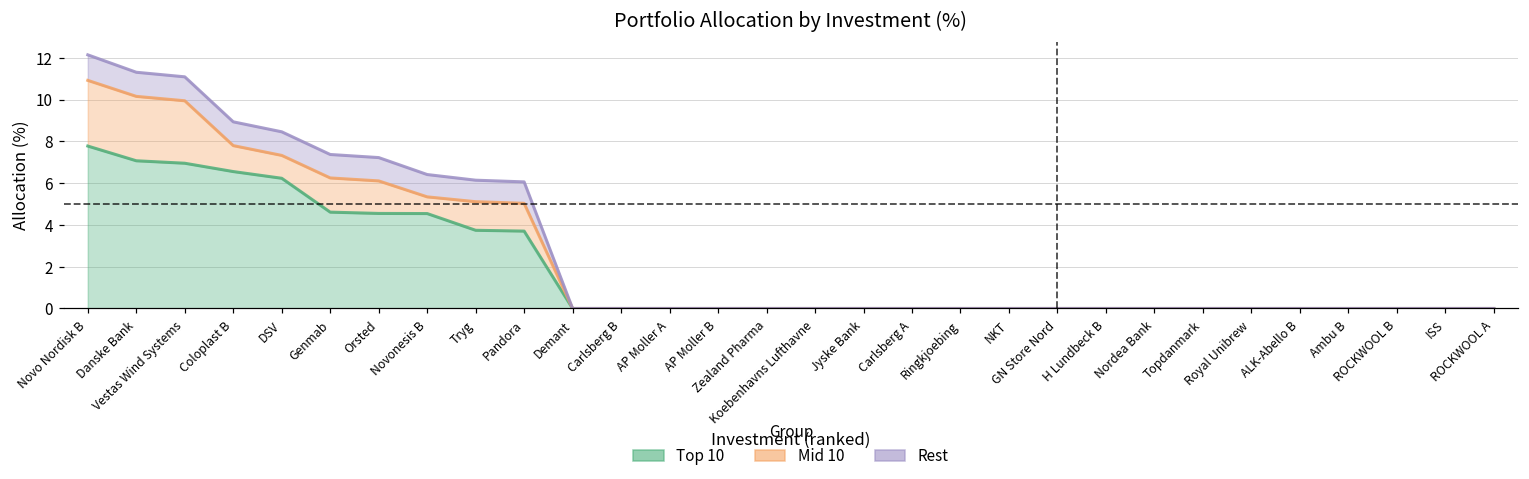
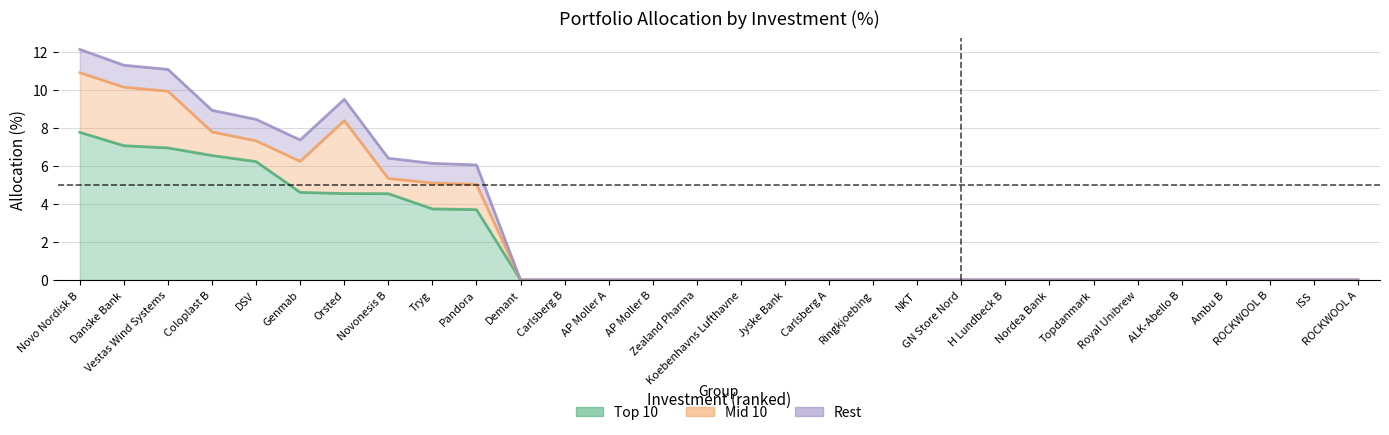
Mid 10, Orsted: 1.6 -> 3.8
